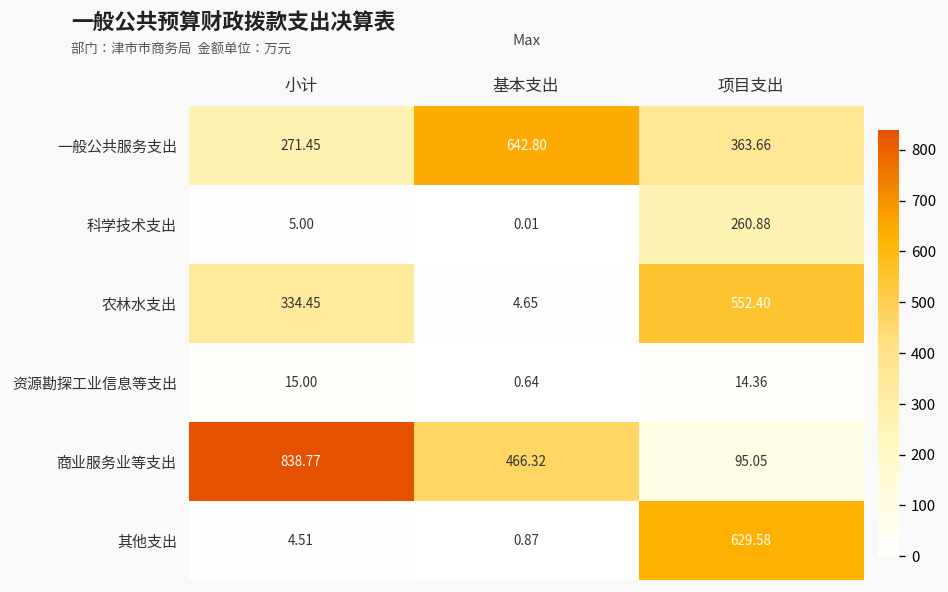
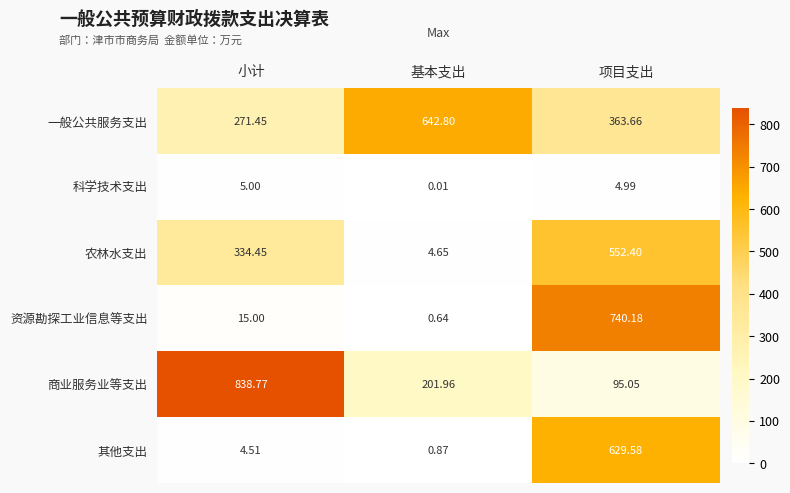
科学技术支出, 项目支出: 260.88 -> 4.99
资源勘探工业信息等支出, 项目支出: 14.36 -> 740.18
商业服务业等支出, 基本支出: 466.32 -> 201.96
